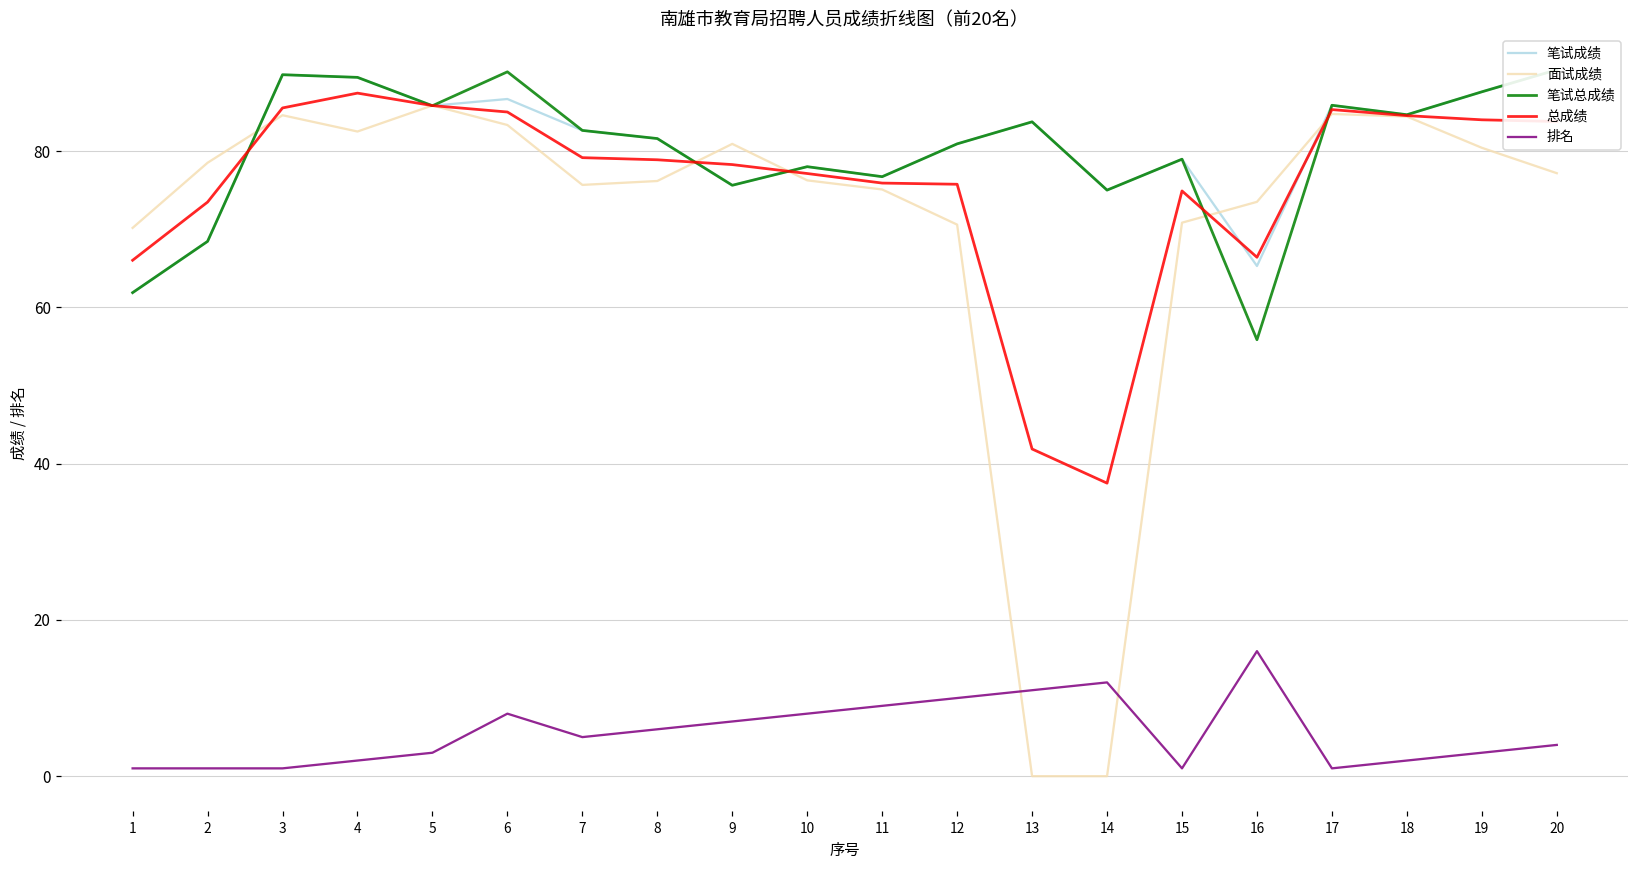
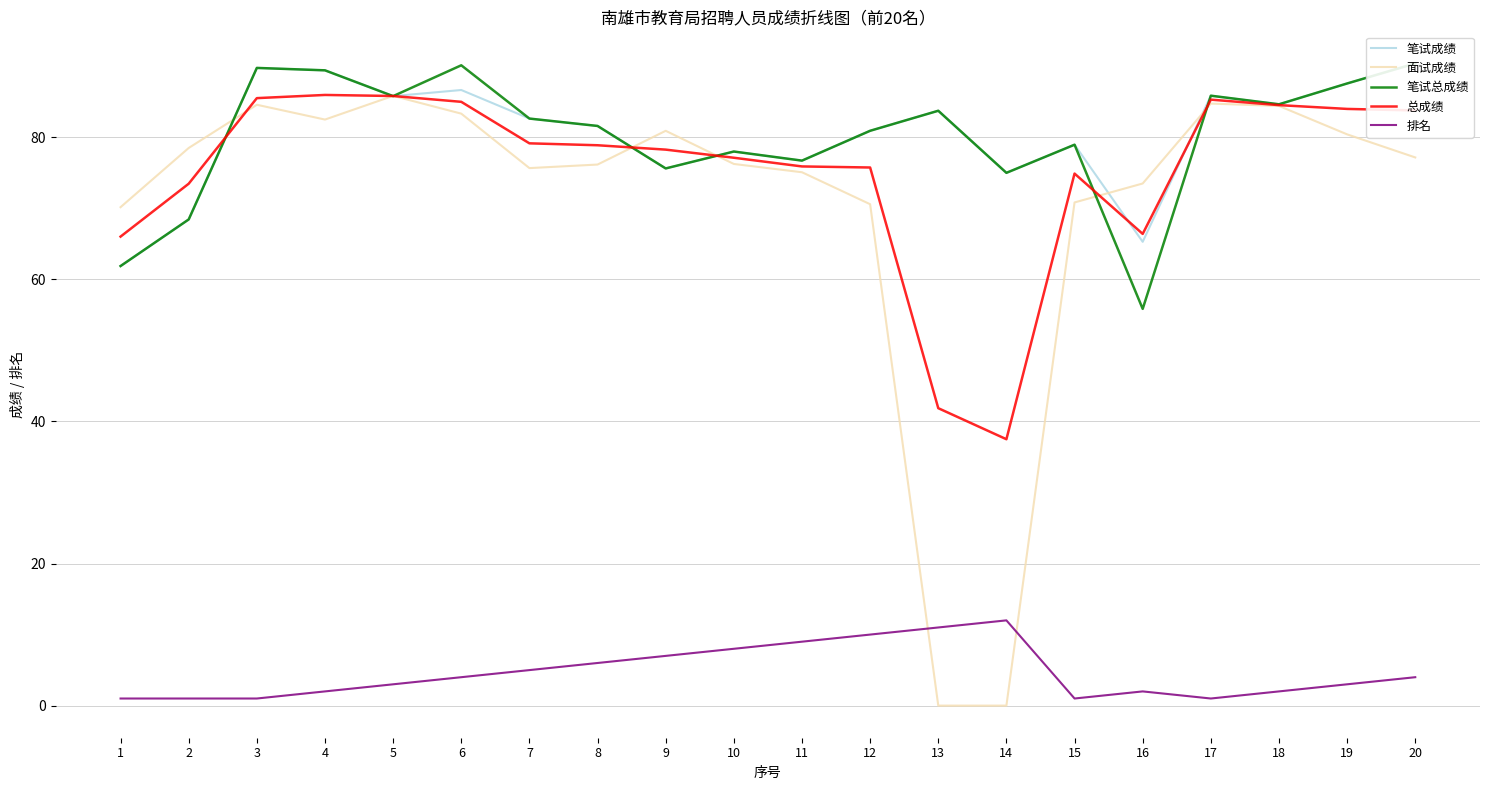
总成绩, 4: 87 -> 86
排名, 6: 8 -> 4
排名, 16: 16 -> 2
